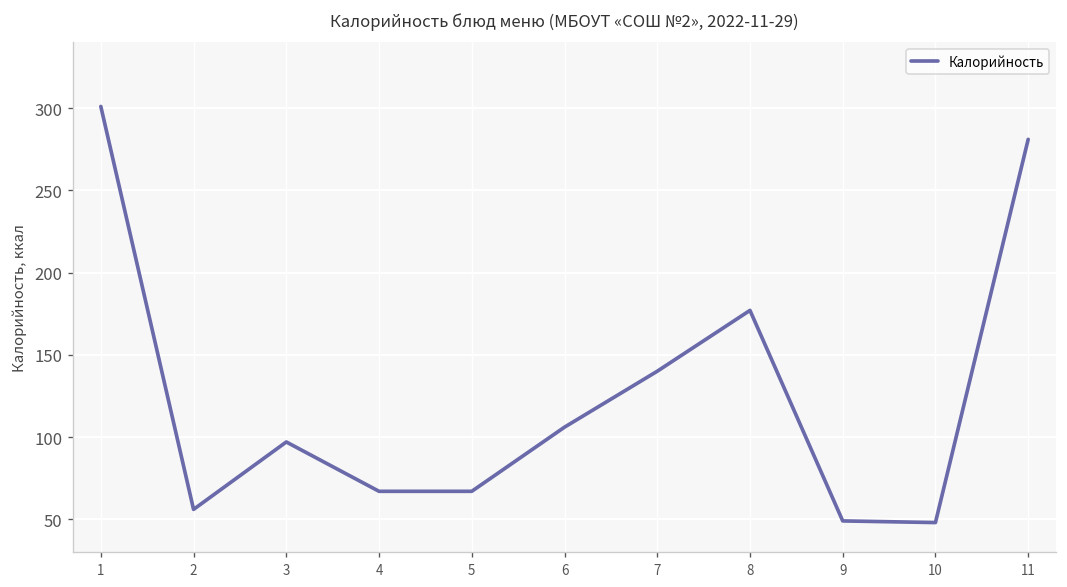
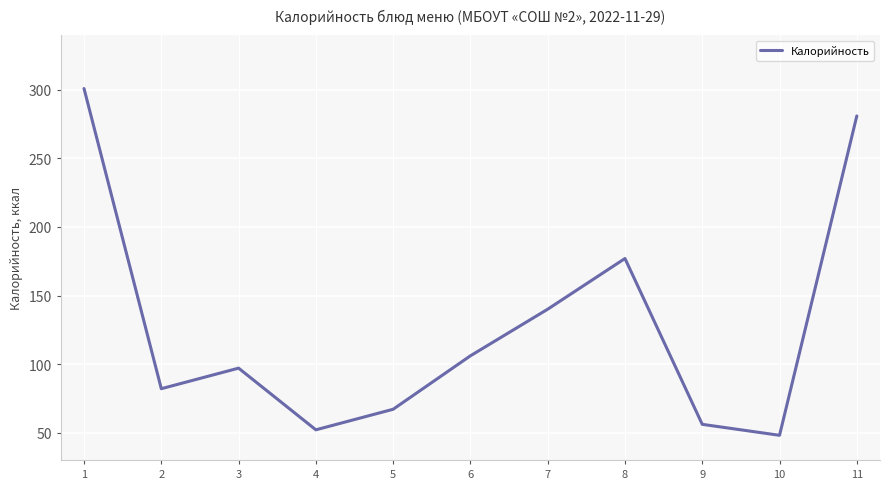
2: 56 -> 82
4: 67 -> 52
9: 49 -> 56
